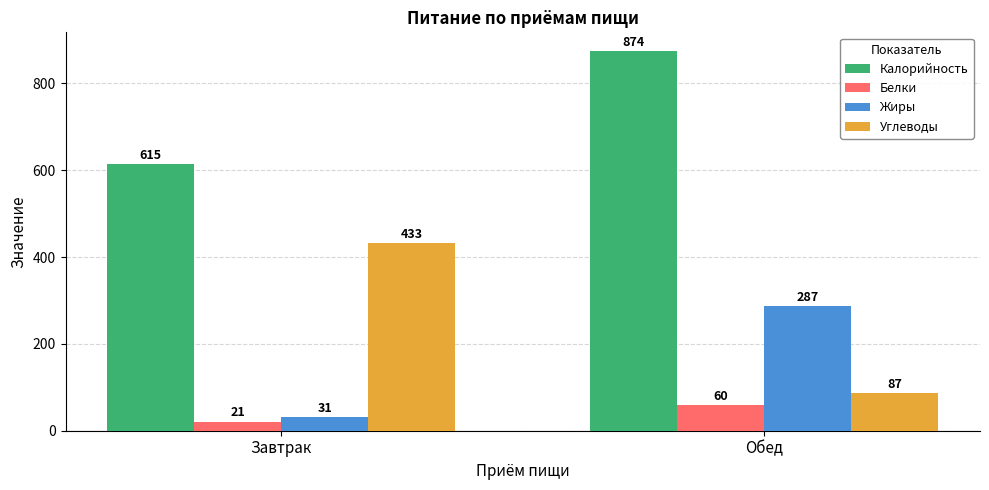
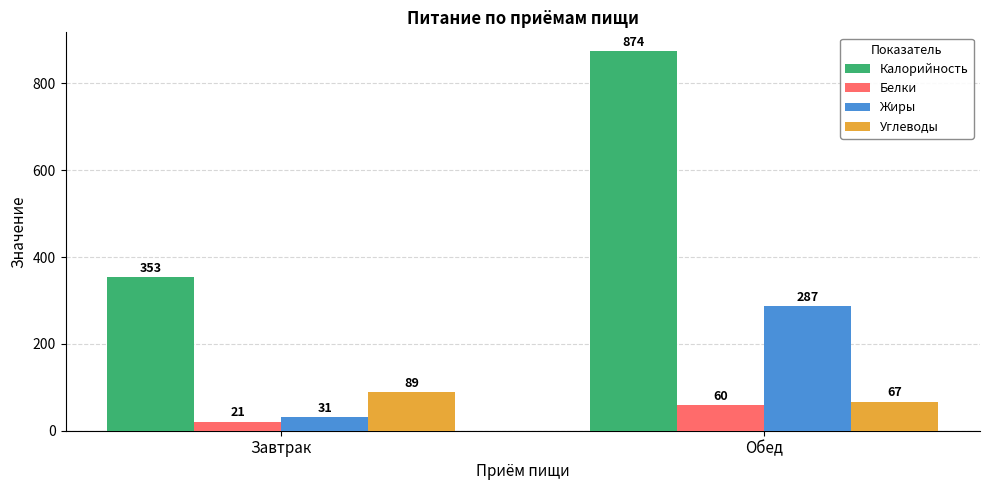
Калорийность, Завтрак: 615 -> 353
Углеводы, Завтрак: 433 -> 89
Углеводы, Обед: 87 -> 67
